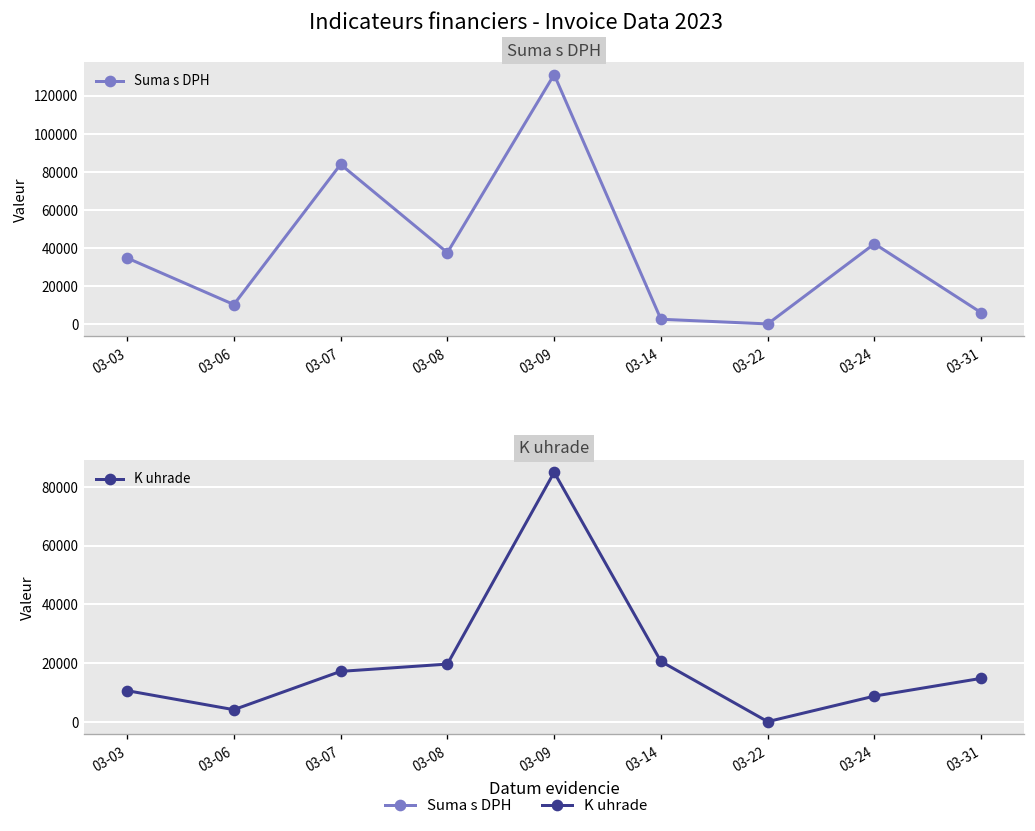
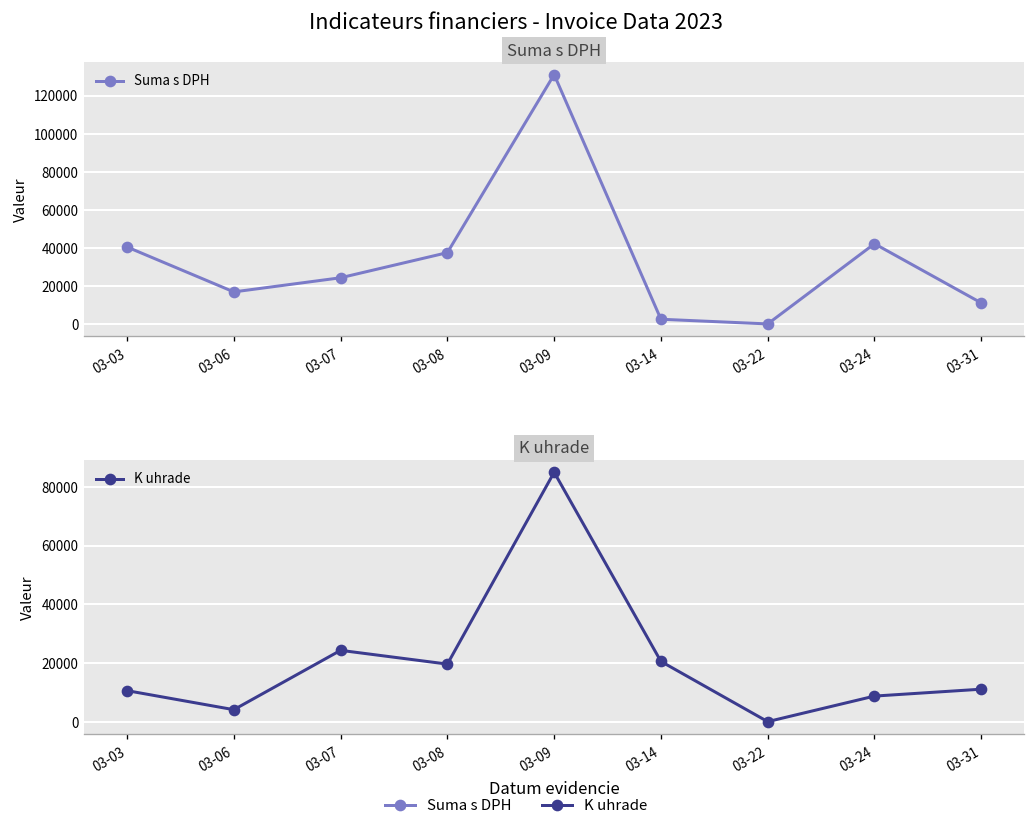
Suma s DPH, 03-03: 35000 -> 40000
Suma s DPH, 03-06: 10000 -> 17000
Suma s DPH, 03-07: 84000 -> 24000
Suma s DPH, 03-31: 6000 -> 11000
K uhrade, 03-07: 17000 -> 24000
K uhrade, 03-31: 15000 -> 11000
